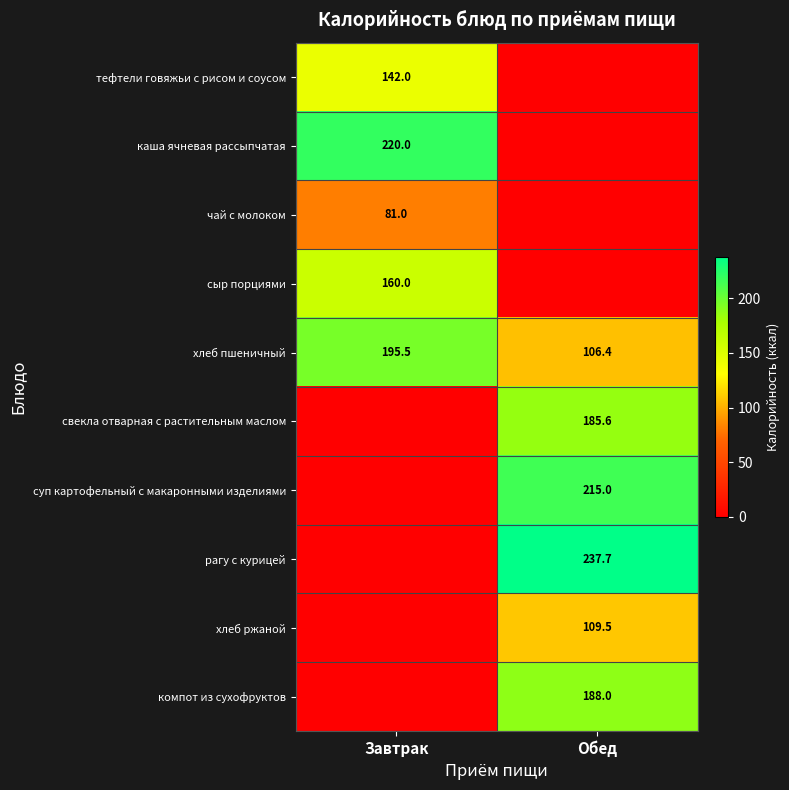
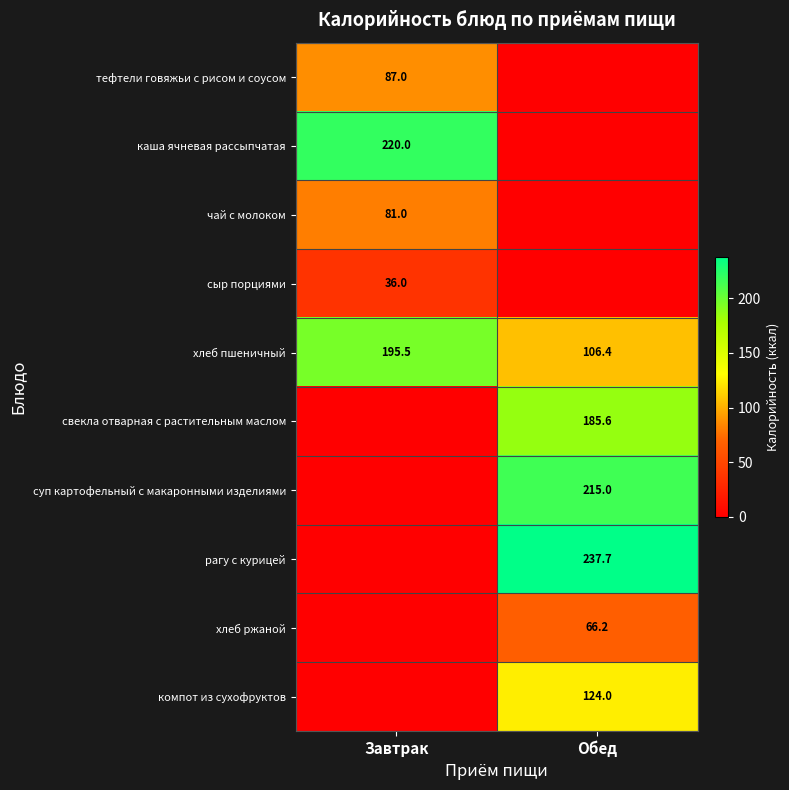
тефтели говяжьи с рисом и соусом, Завтрак: 142.0 -> 87.0
сыр порциями, Завтрак: 160.0 -> 36.0
хлеб ржаной, Обед: 109.5 -> 66.2
компот из сухофруктов, Обед: 188.0 -> 124.0
